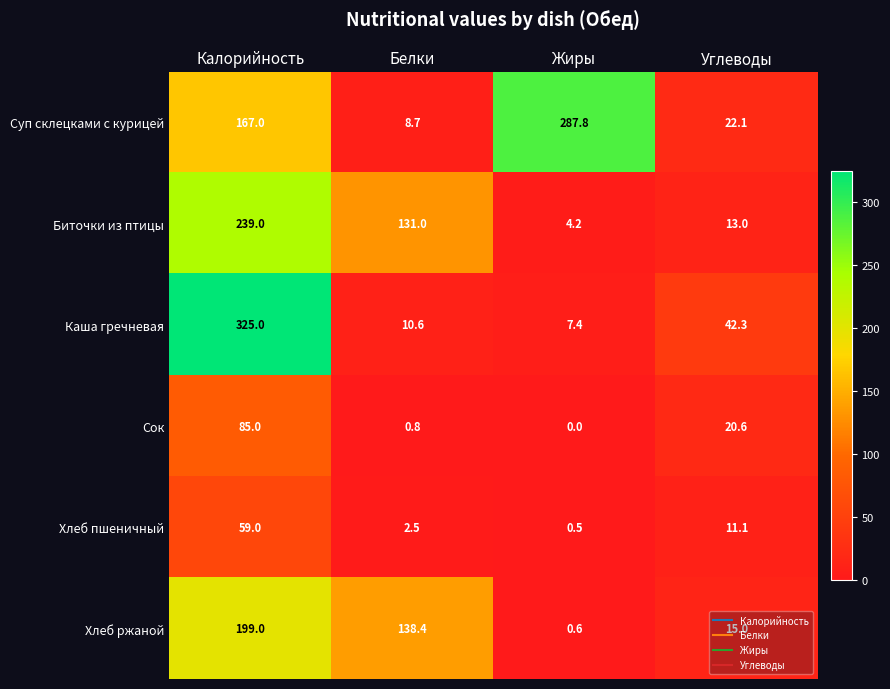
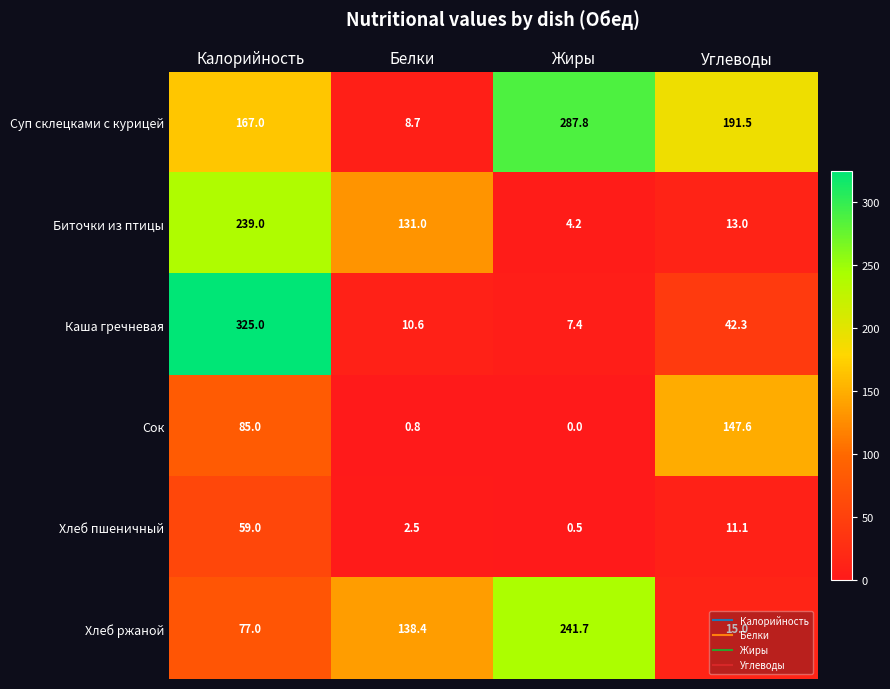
Суп склецками с курицей, Углеводы: 22.1 -> 191.5
Сок, Углеводы: 20.6 -> 147.6
Хлеб ржаной, Калорийность: 199.0 -> 77.0
Хлеб ржаной, Жиры: 0.6 -> 241.7
